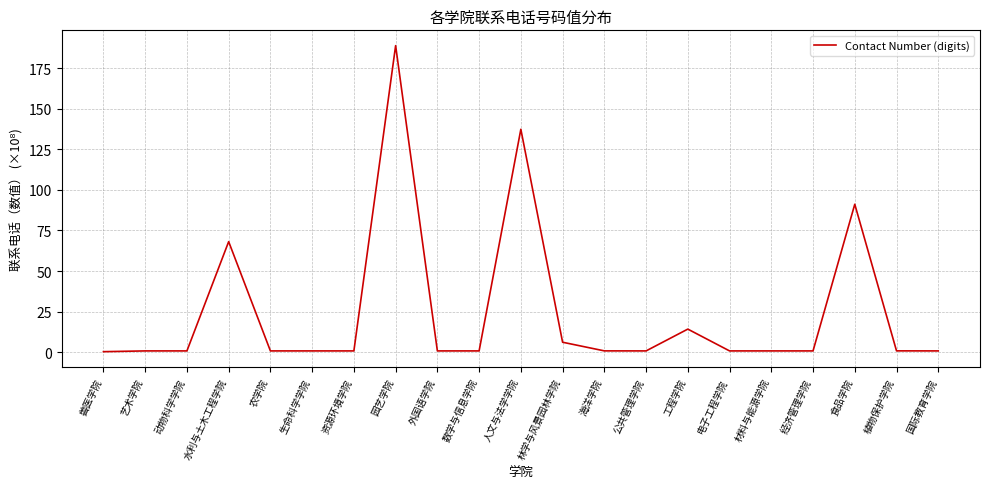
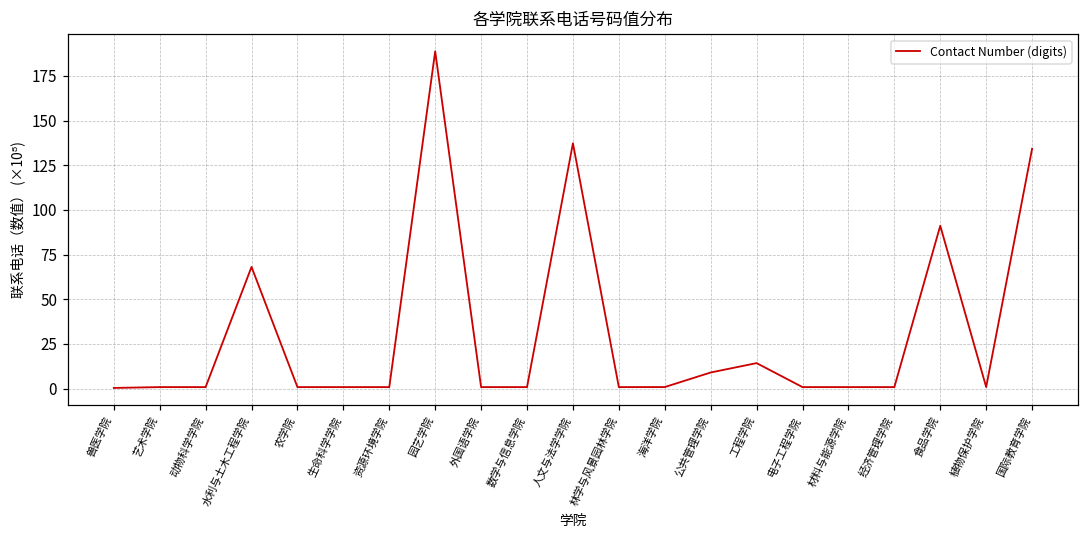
林学与风景园林学院: 6 -> 1
公共管理学院: 1 -> 9
国际教育学院: 1 -> 134
